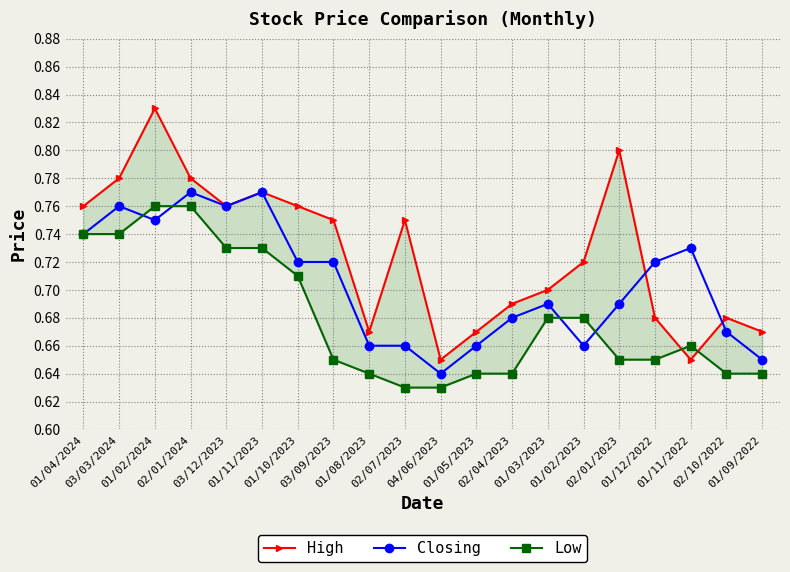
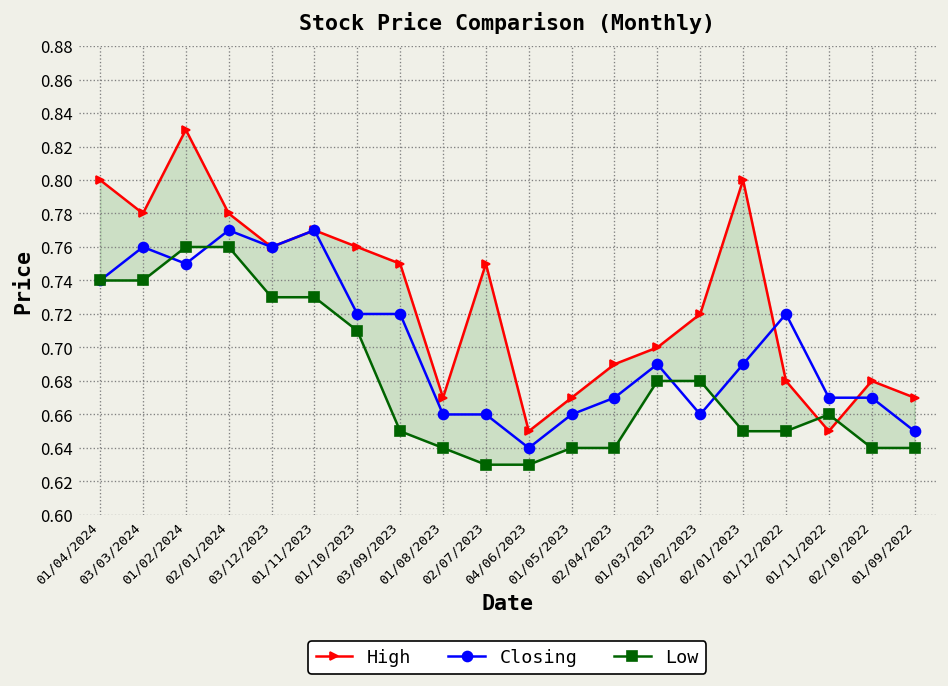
High, 01/04/2024: 0.76 -> 0.80
Closing, 02/04/2023: 0.68 -> 0.67
Closing, 01/11/2022: 0.73 -> 0.67
